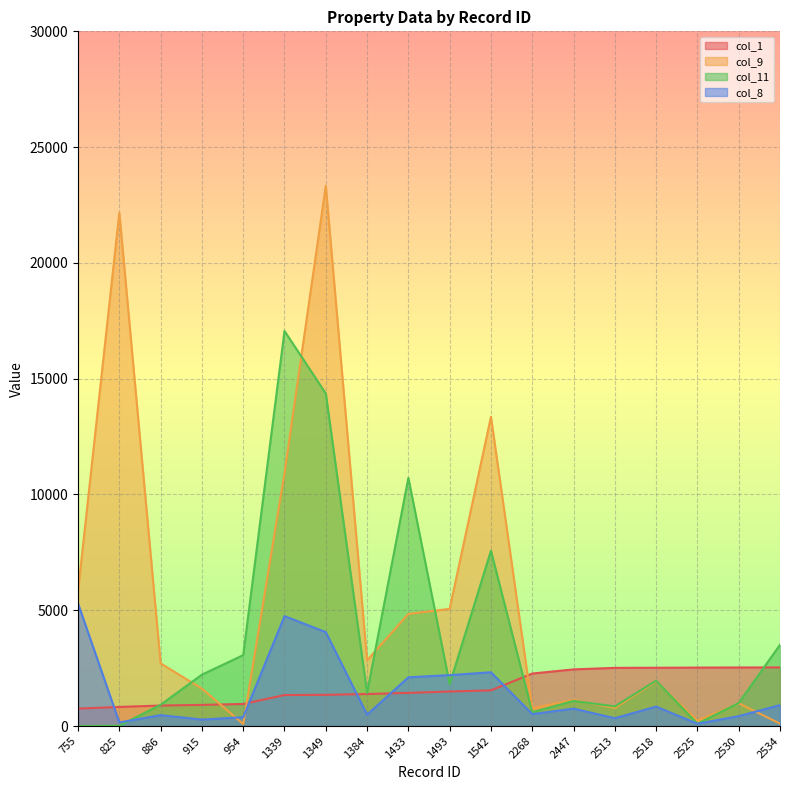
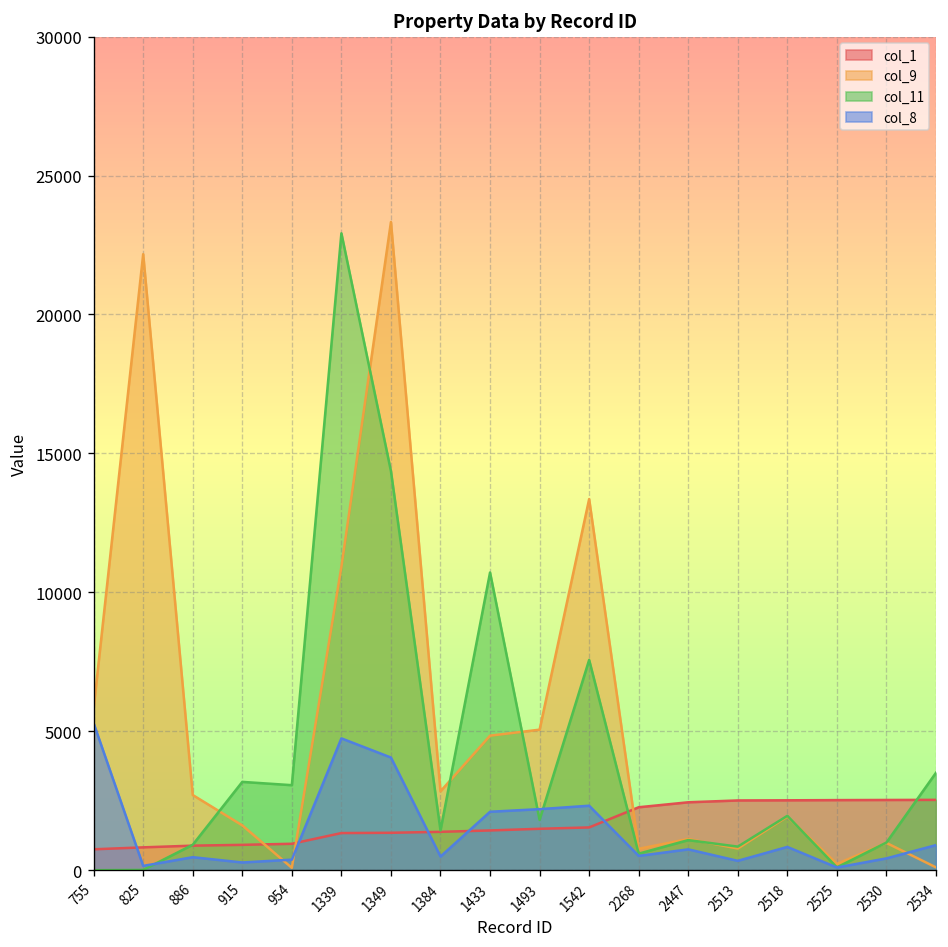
col_11, 915: 2200 -> 3200
col_11, 1339: 17100 -> 22900
